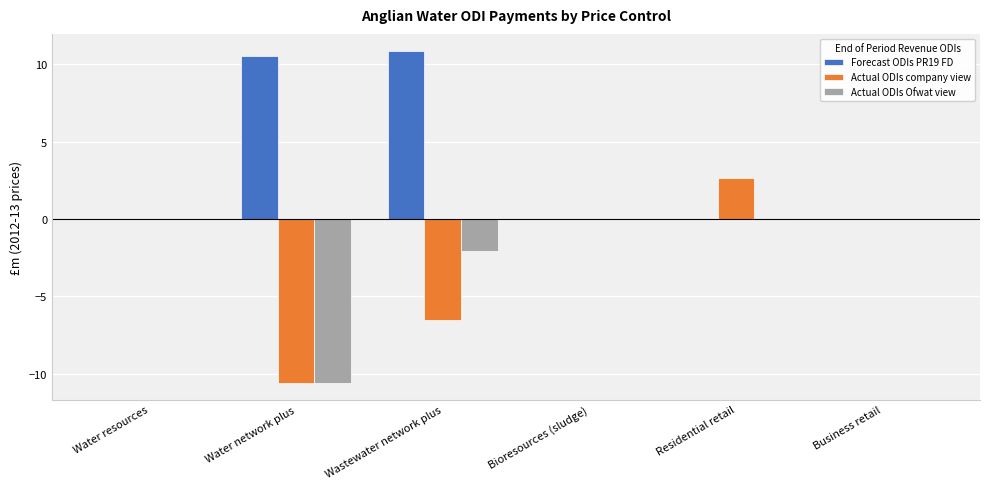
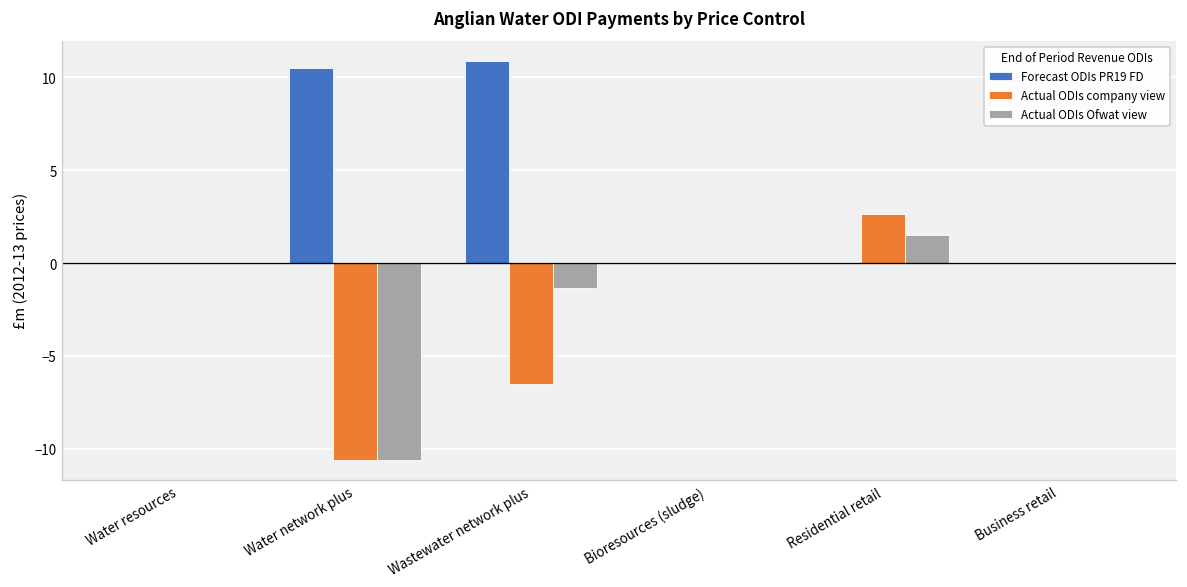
Actual ODIs Ofwat view, Wastewater network plus: -2.1 -> -1.3
Actual ODIs Ofwat view, Residential retail: 0.1 -> 1.5
